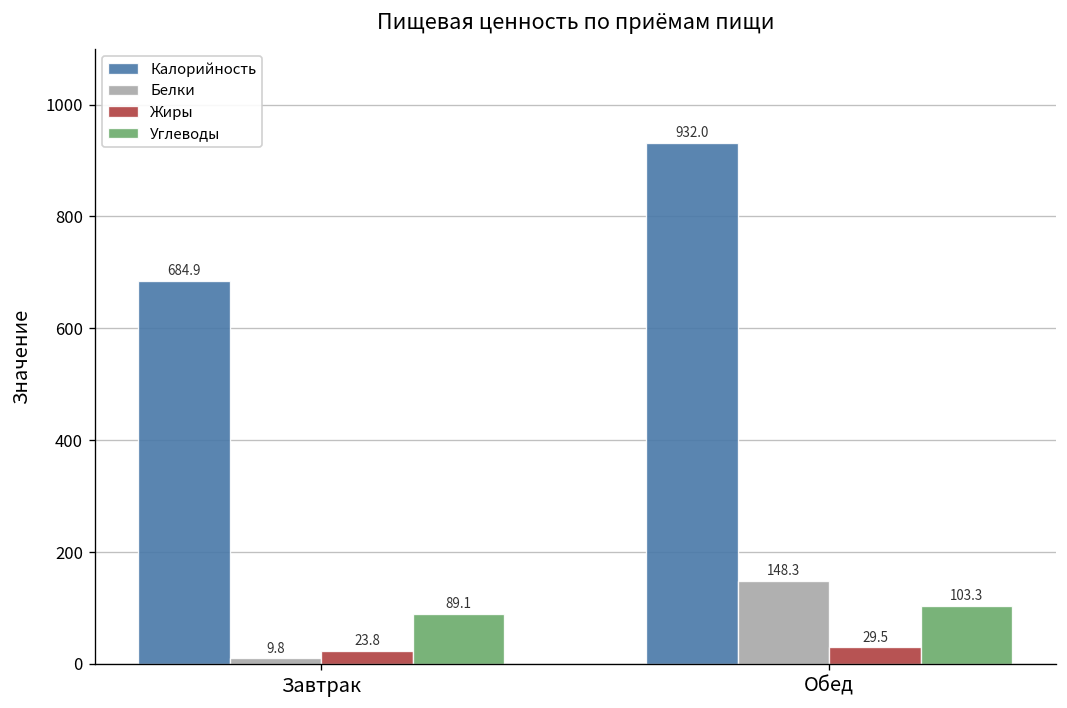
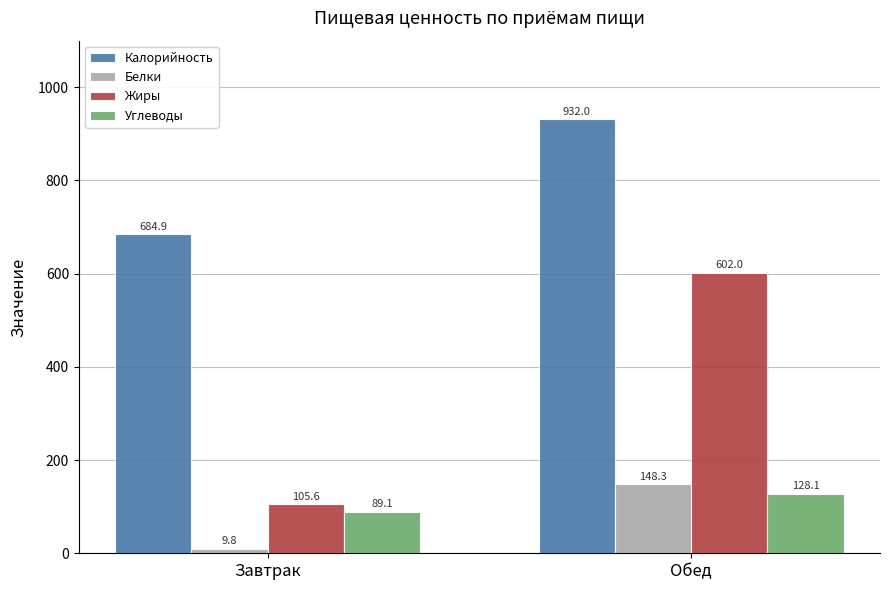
Жиры, Завтрак: 23.8 -> 105.6
Жиры, Обед: 29.5 -> 602.0
Углеводы, Обед: 103.3 -> 128.1
